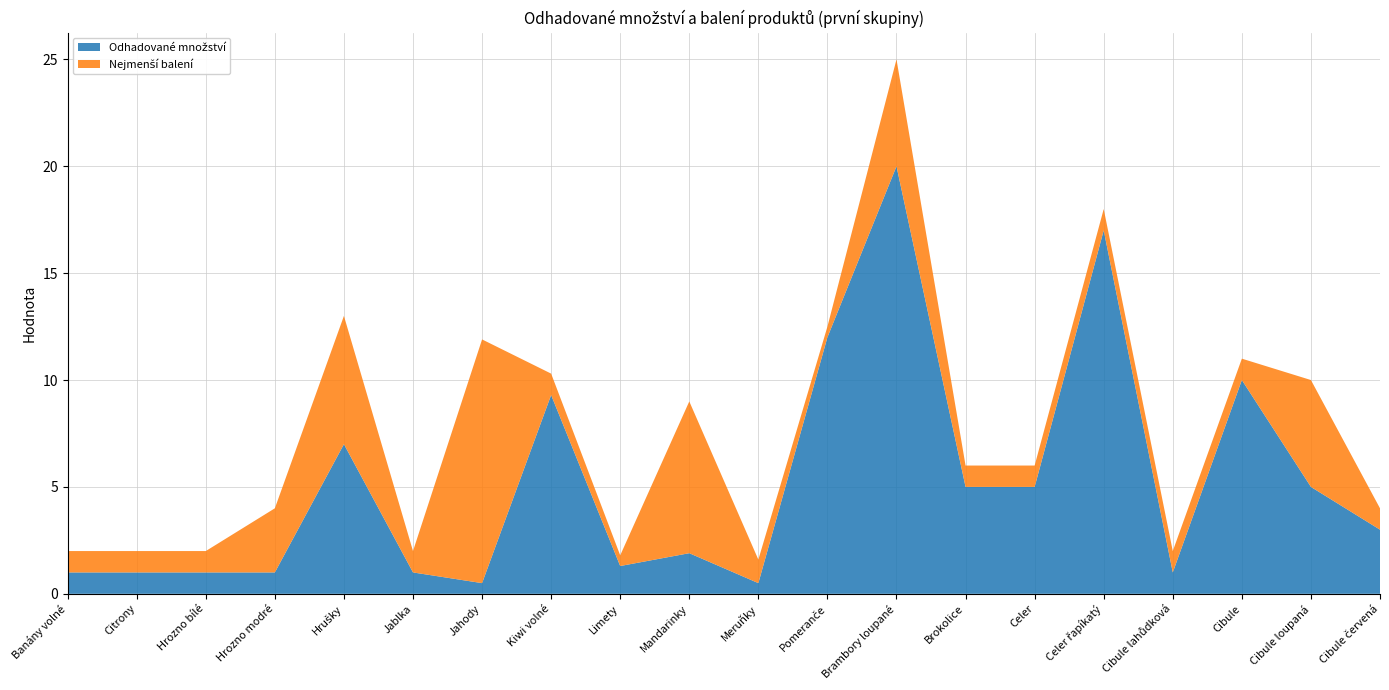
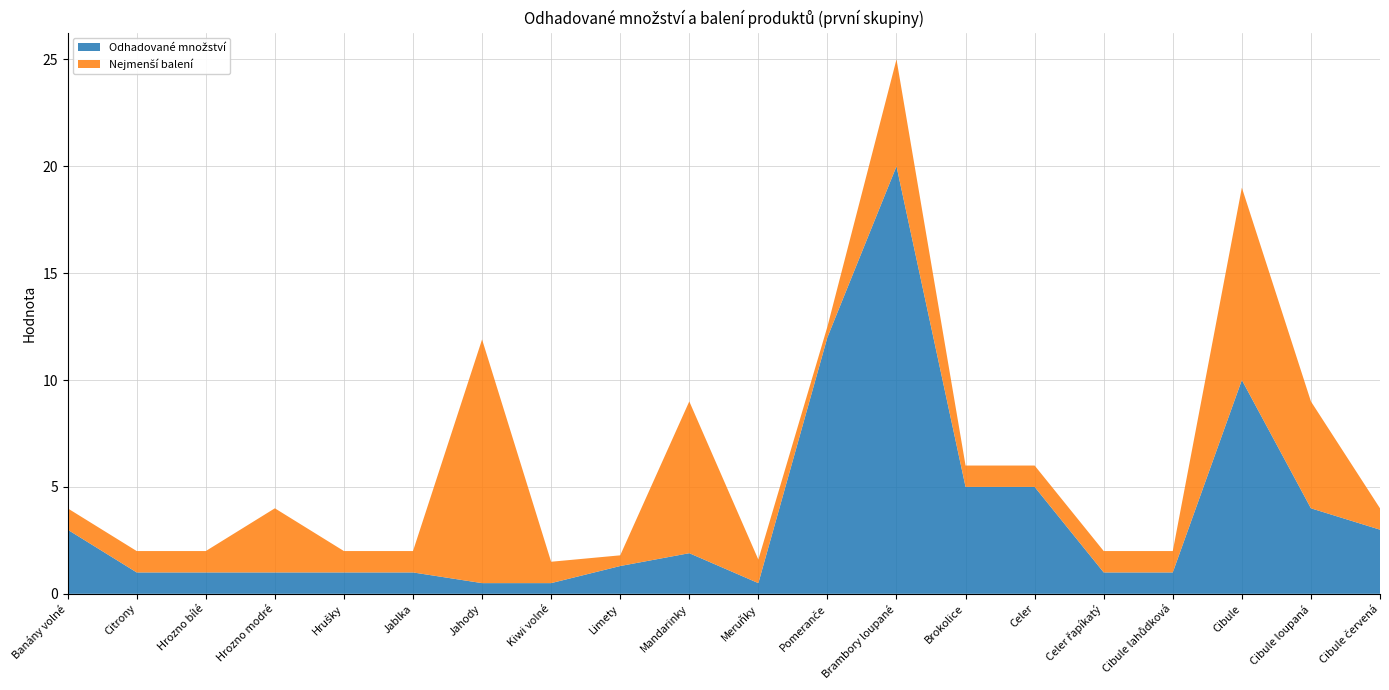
Odhadované množství, Banány volné: 1 -> 3
Odhadované množství, Hrušky: 7 -> 1
Nejmenší balení, Hrušky: 6 -> 1
Odhadované množství, Kiwi volné: 9.3 -> 0.5
Odhadované množství, Celer řapíkatý: 17 -> 1
Nejmenší balení, Cibule: 1 -> 9
Odhadované množství, Cibule loupaná: 5 -> 4
